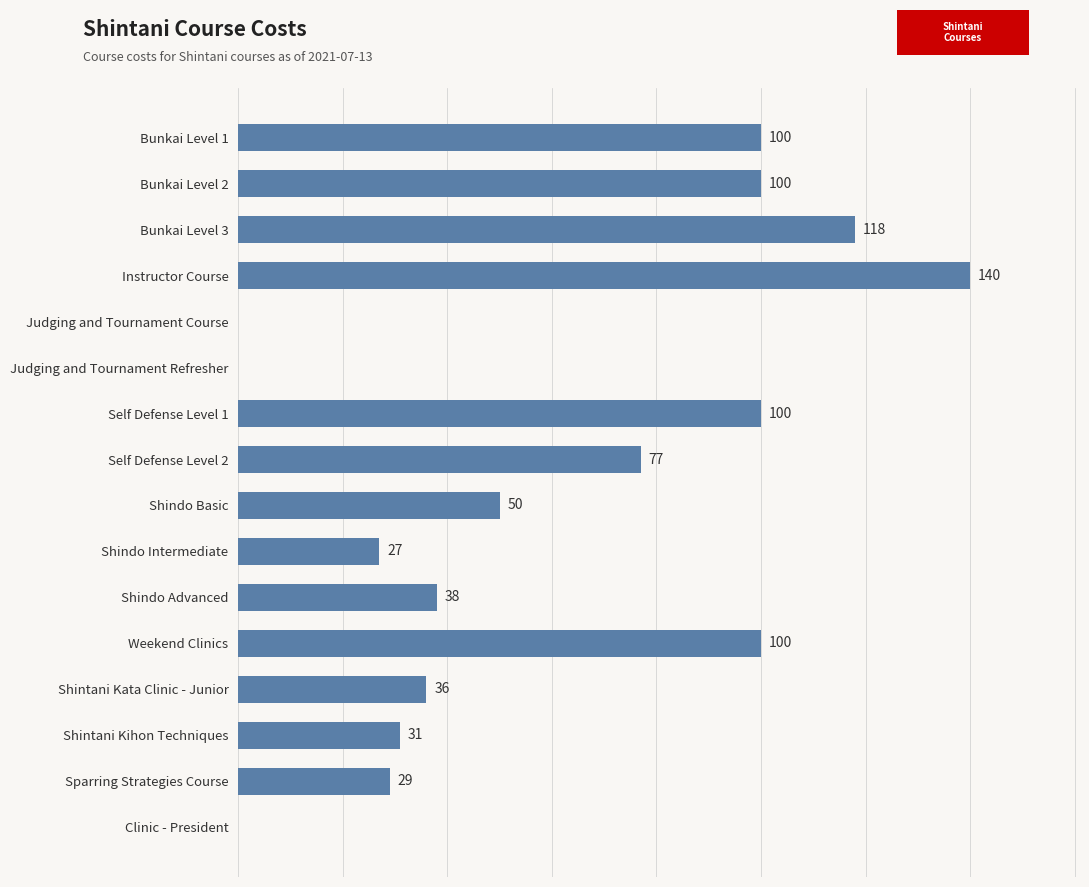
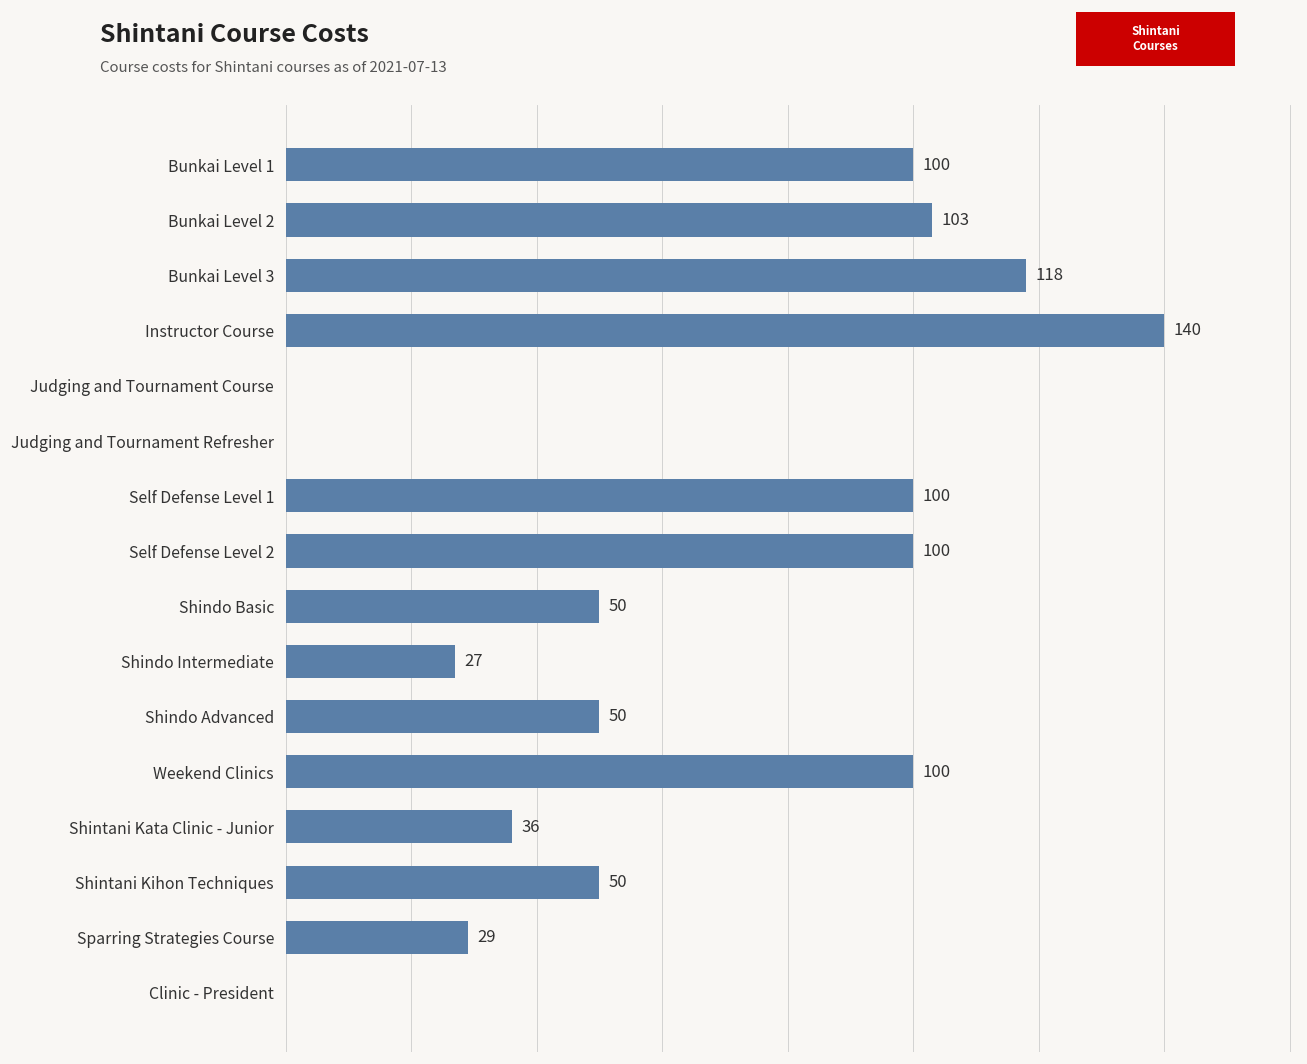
Bunkai Level 2: 100 -> 103
Self Defense Level 2: 77 -> 100
Shindo Advanced: 38 -> 50
Shintani Kihon Techniques: 31 -> 50
